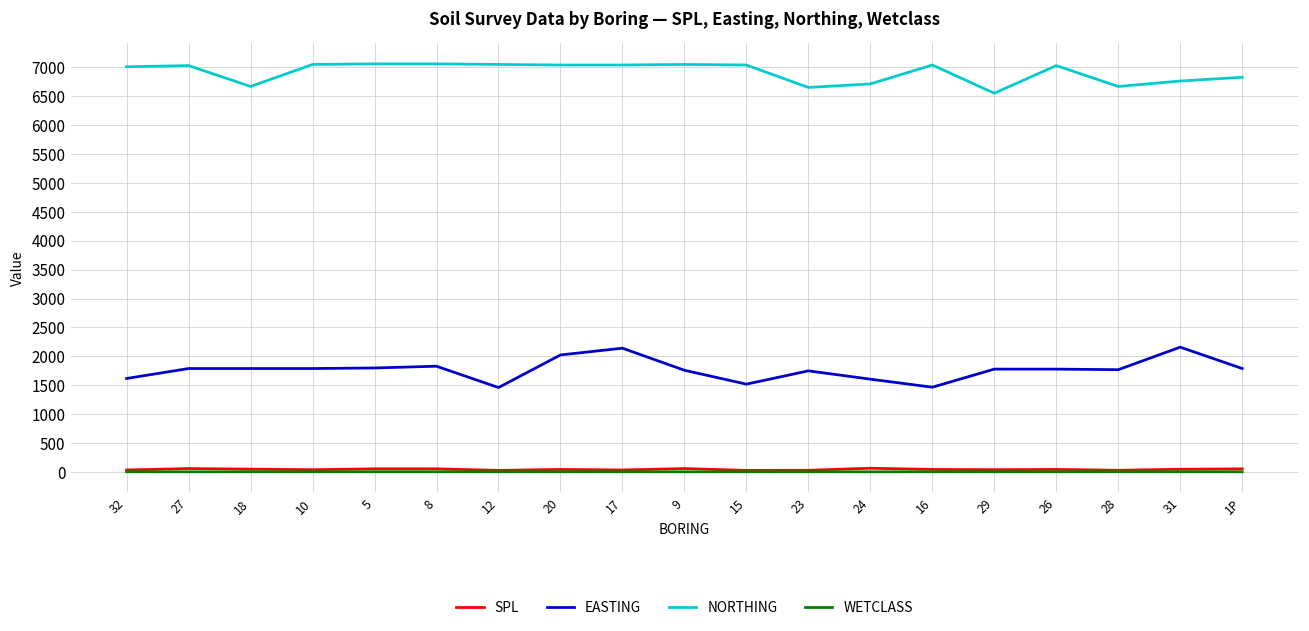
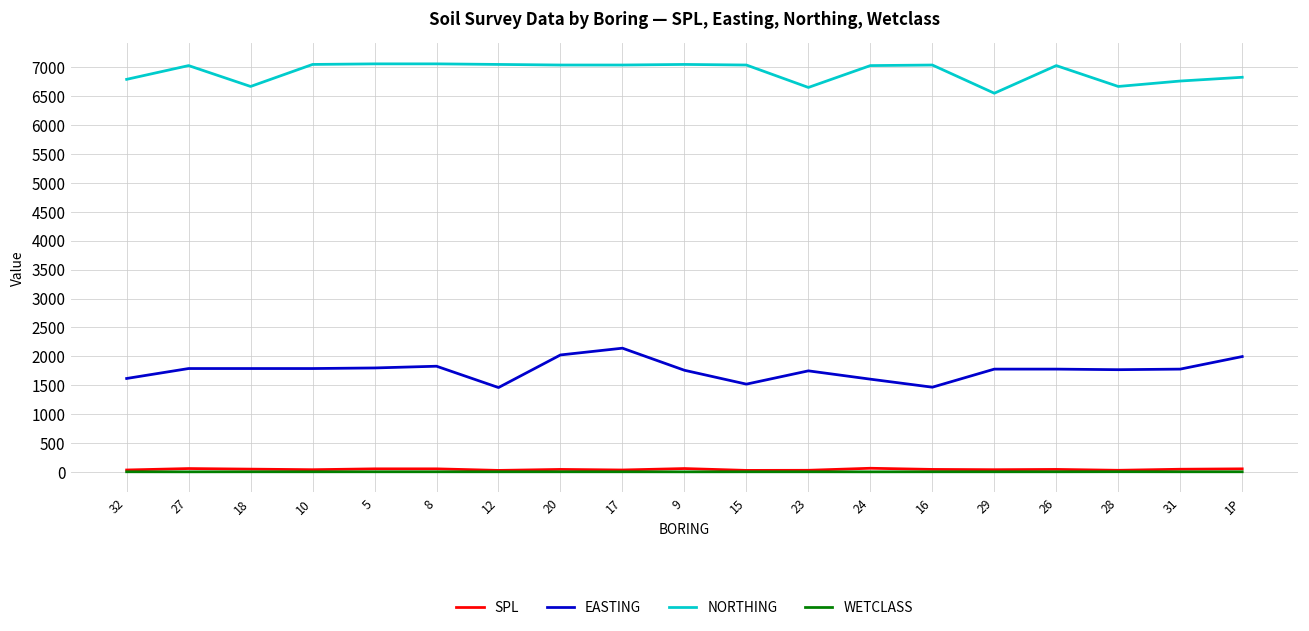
NORTHING, 32: 7000 -> 6800
NORTHING, 24: 6700 -> 7000
EASTING, 31: 2200 -> 1800
EASTING, 1P: 1800 -> 2000
